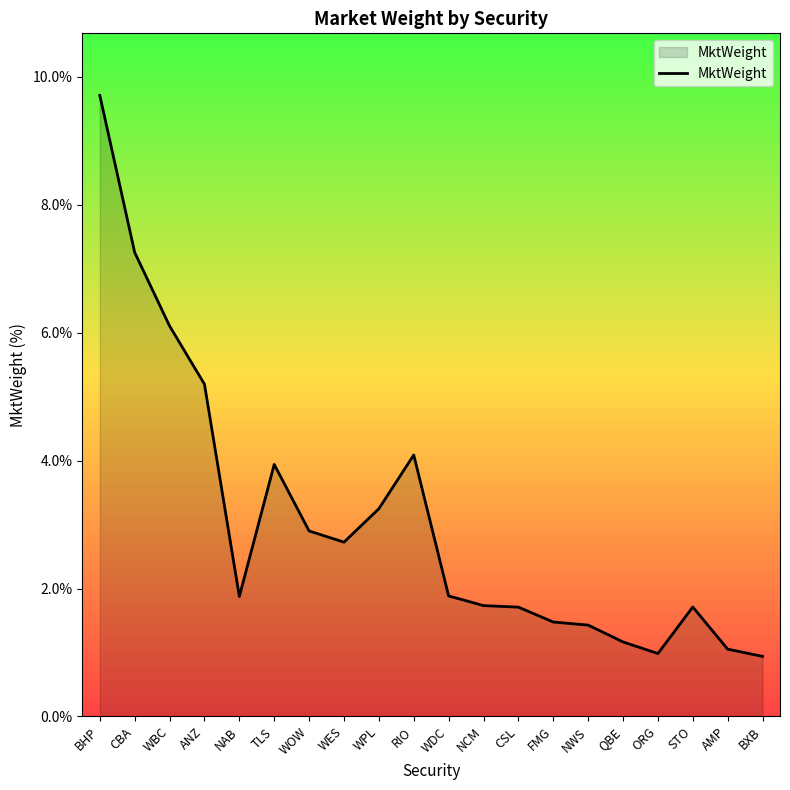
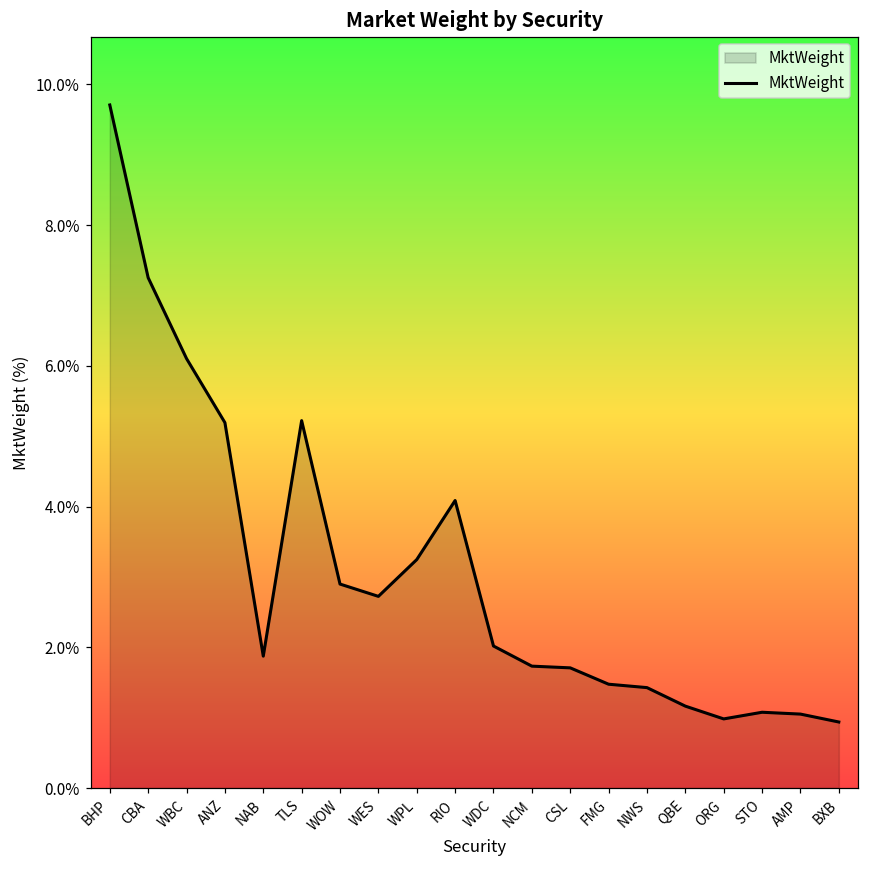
TLS: 3.9% -> 5.2%
WDC: 1.9% -> 2.0%
STO: 1.7% -> 1.1%
